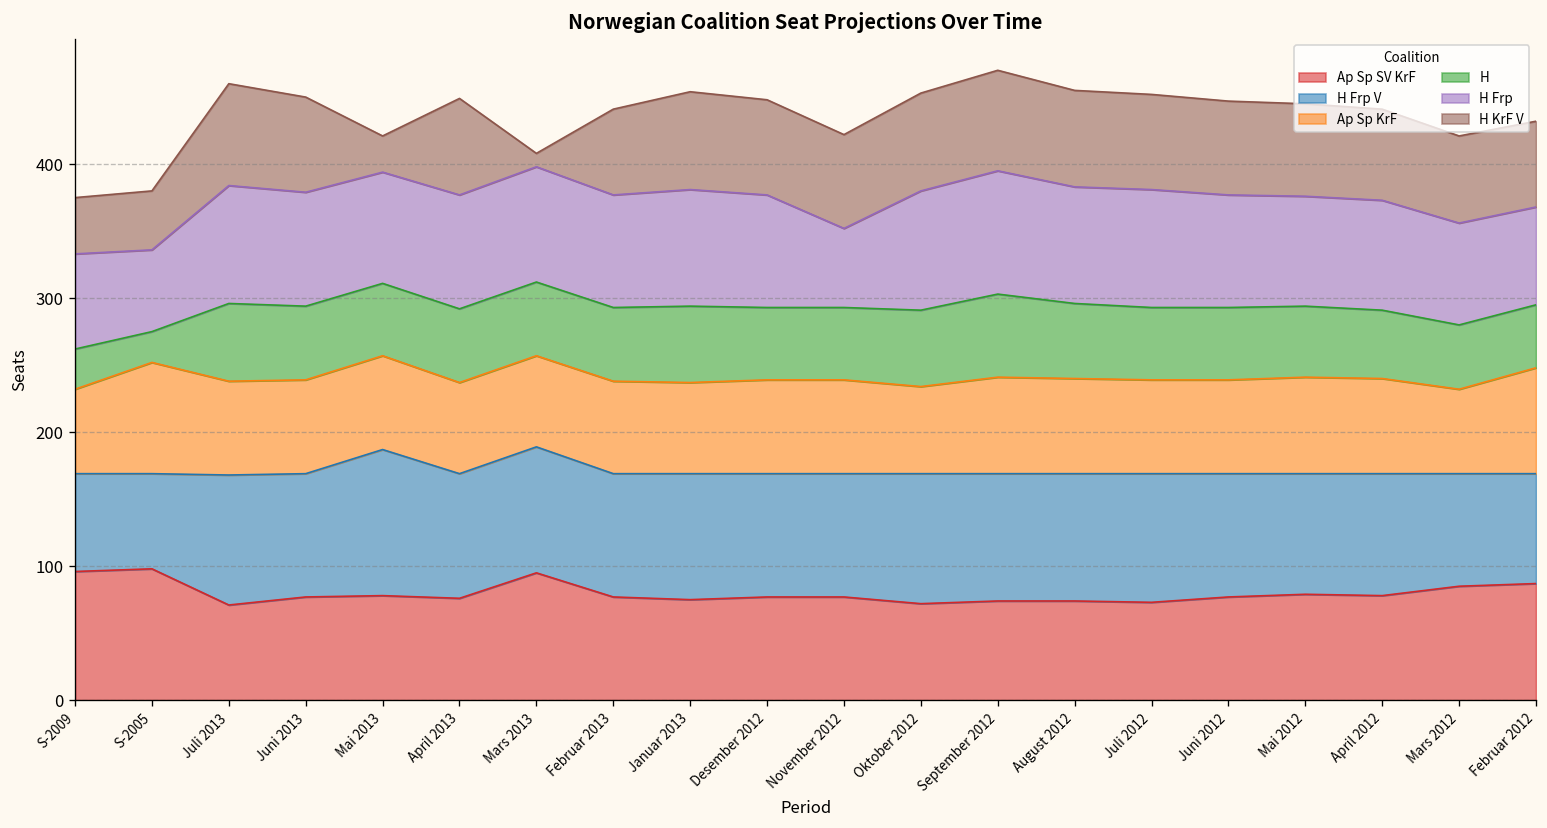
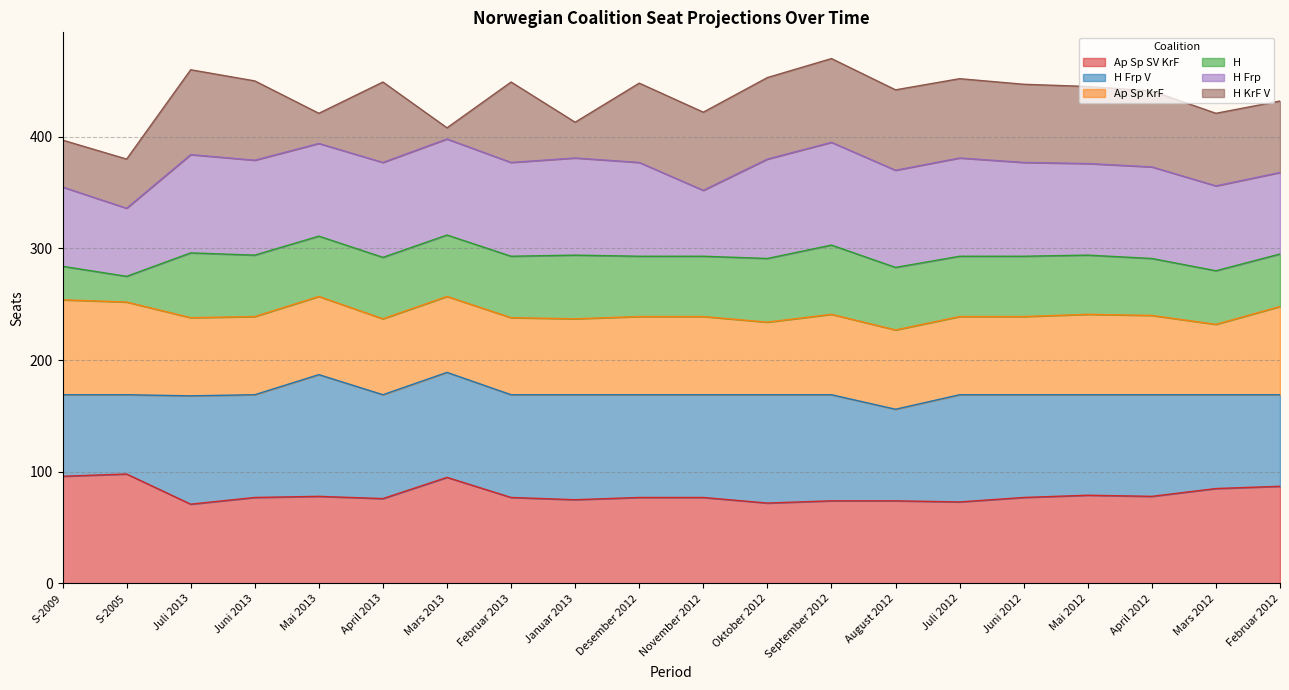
Ap Sp KrF, S-2009: 63 -> 85
H KrF V, Februar 2013: 64 -> 72
H KrF V, Januar 2013: 73 -> 32
H Frp V, August 2012: 95 -> 82
